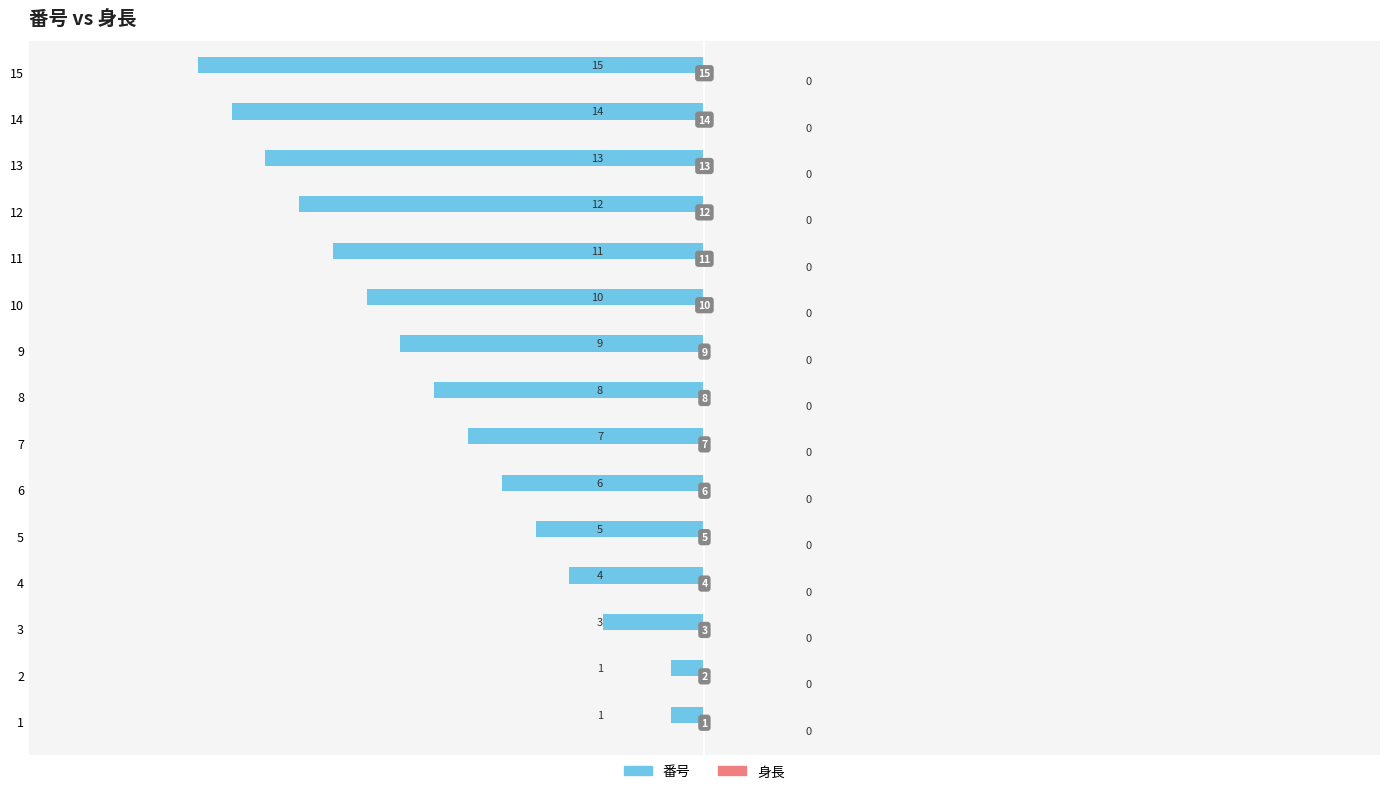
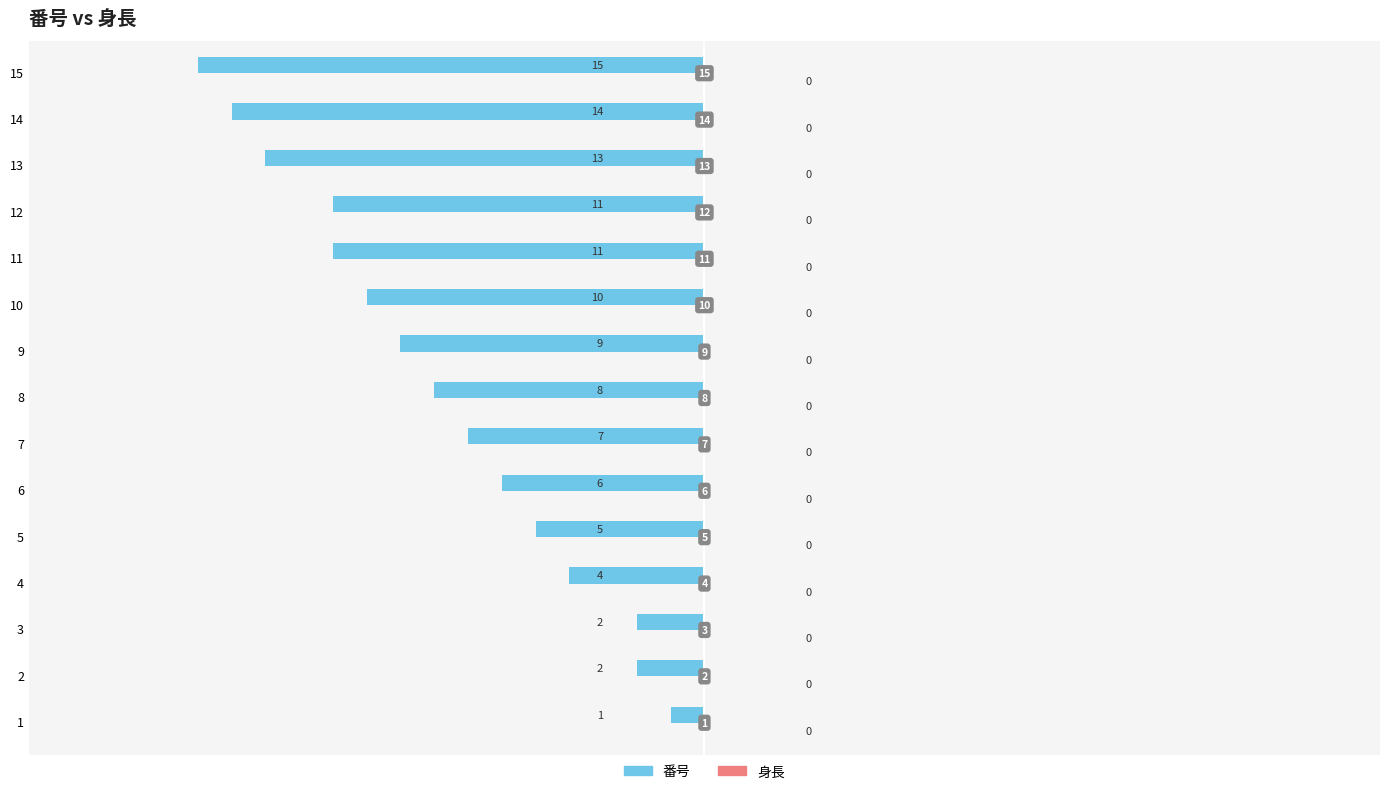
番号, 12: 12 -> 11
番号, 3: 3 -> 2
番号, 2: 1 -> 2
